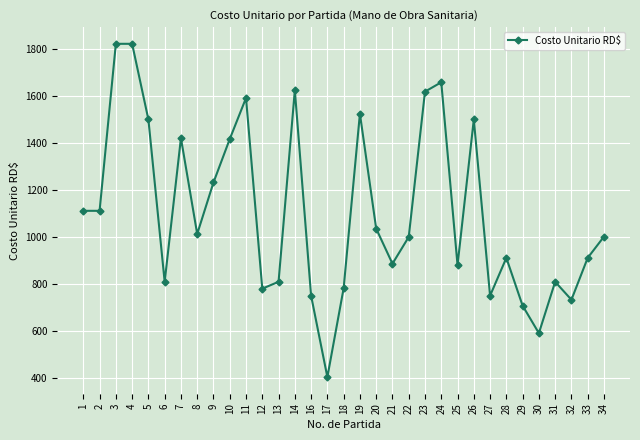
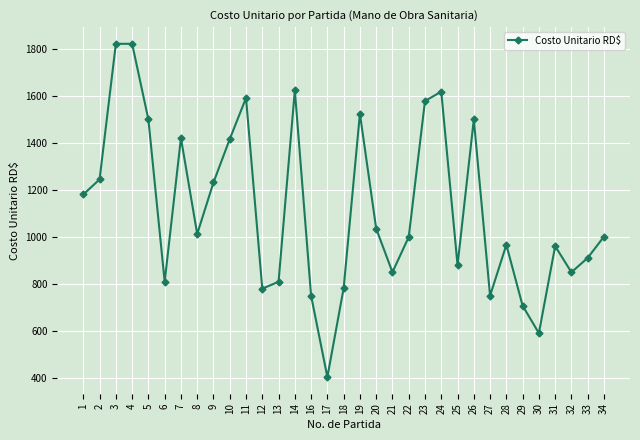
1: 1110 -> 1180
2: 1110 -> 1250
21: 890 -> 850
23: 1620 -> 1580
24: 1660 -> 1620
28: 910 -> 970
31: 810 -> 960
32: 730 -> 850
